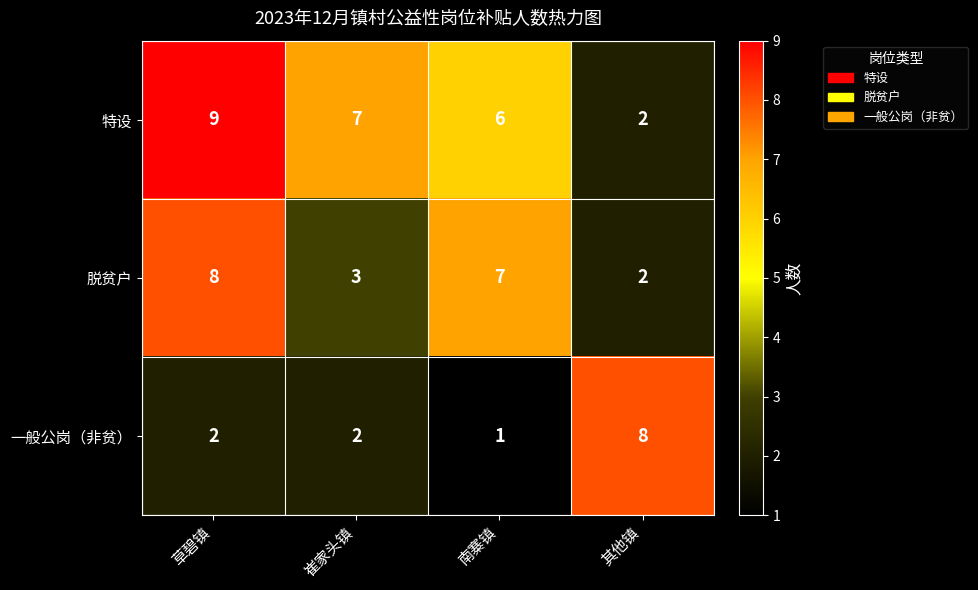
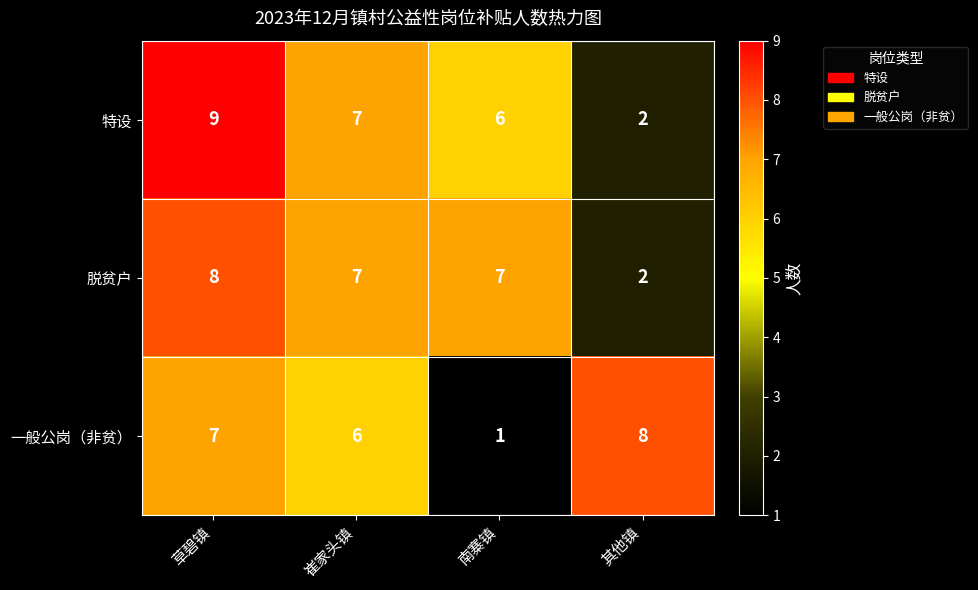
脱贫户, 崔家头镇: 3 -> 7
一般公岗（非贫）, 草碧镇: 2 -> 7
一般公岗（非贫）, 崔家头镇: 2 -> 6
